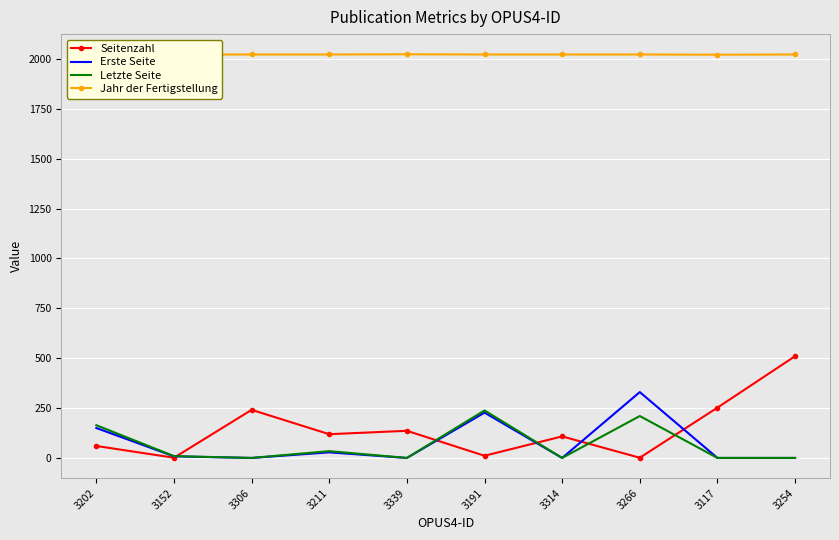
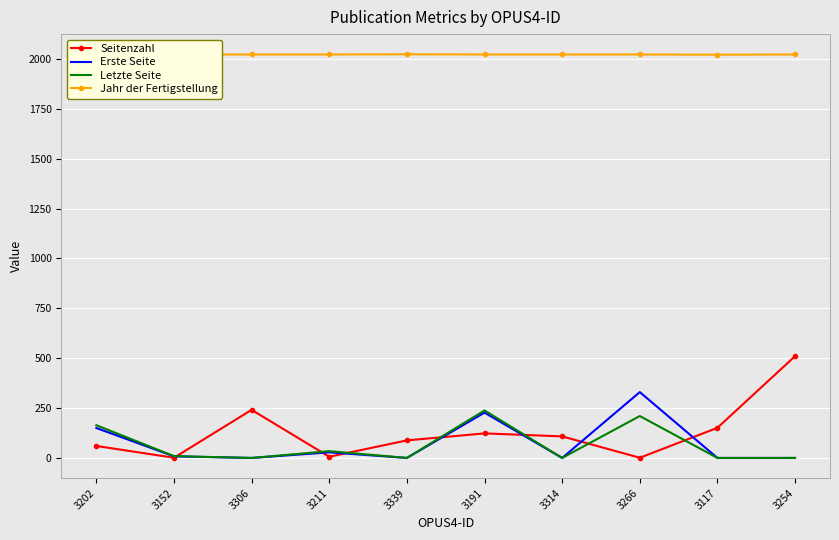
Seitenzahl, 3211: 120 -> 10
Seitenzahl, 3339: 140 -> 90
Seitenzahl, 3191: 10 -> 120
Seitenzahl, 3117: 250 -> 150
